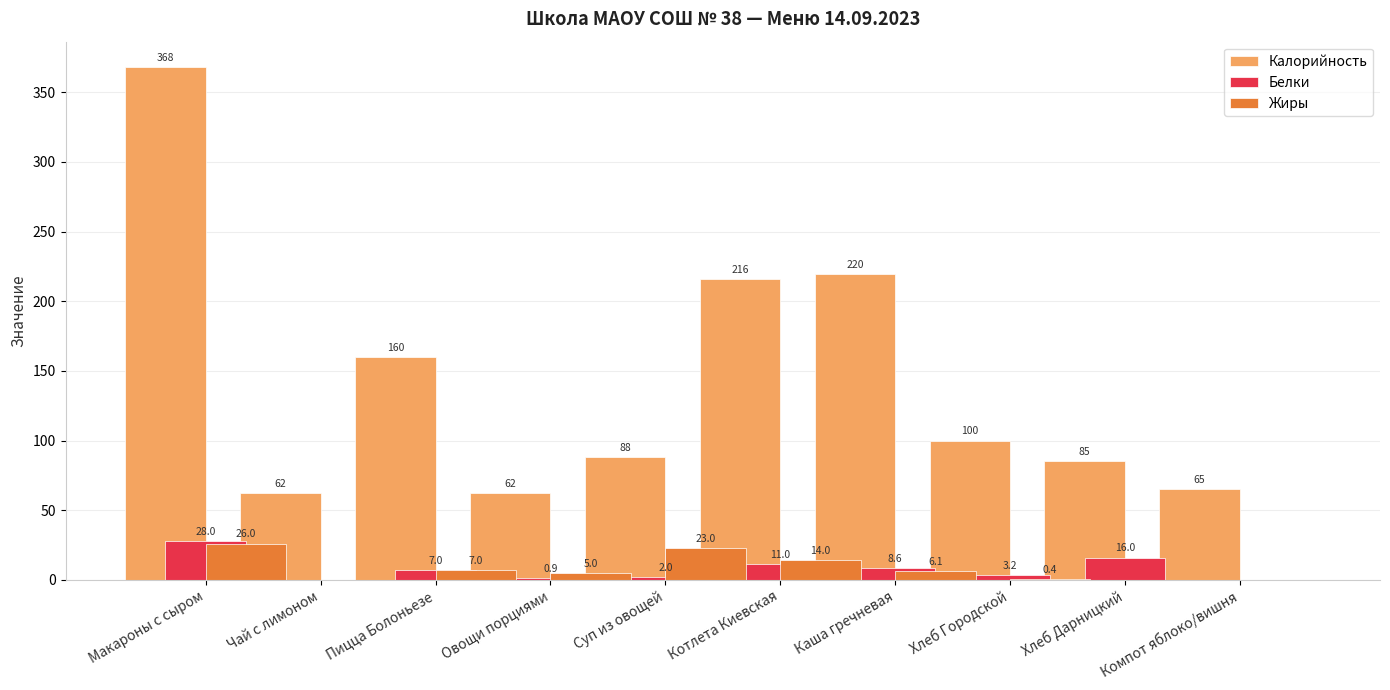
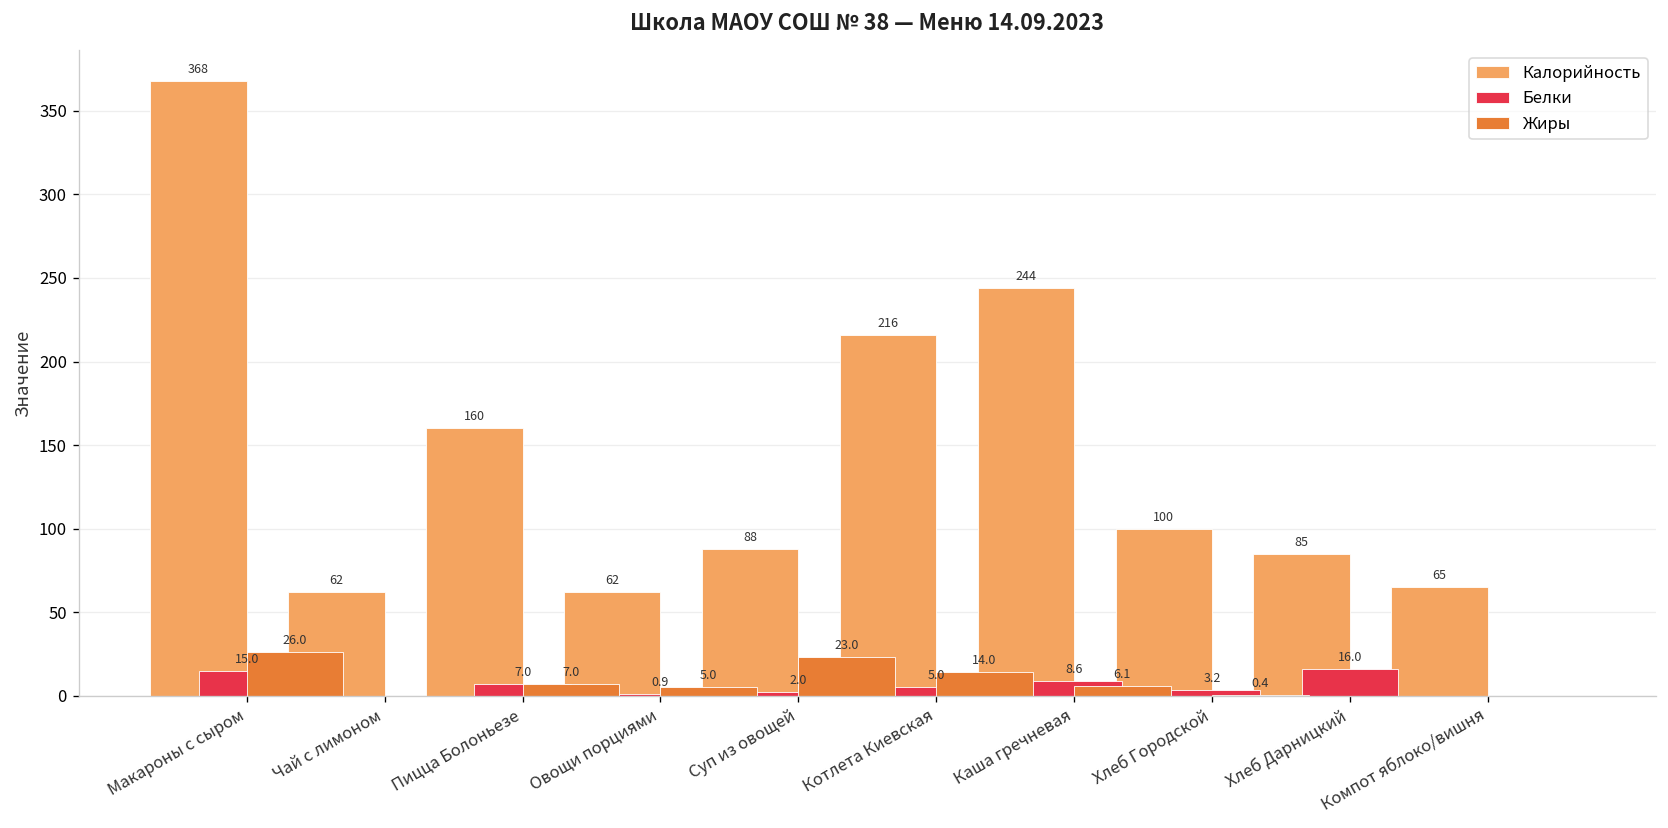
Белки, Макароны с сыром: 28.0 -> 15.0
Белки, Котлета Киевская: 11.0 -> 5.0
Калорийность, Каша гречневая: 220 -> 244
